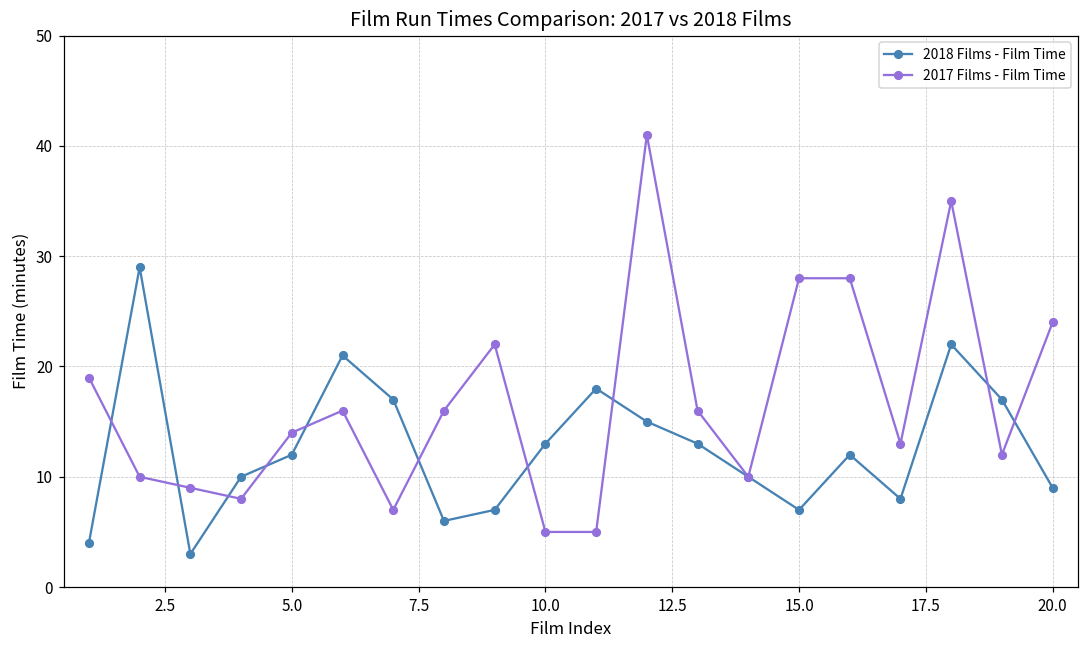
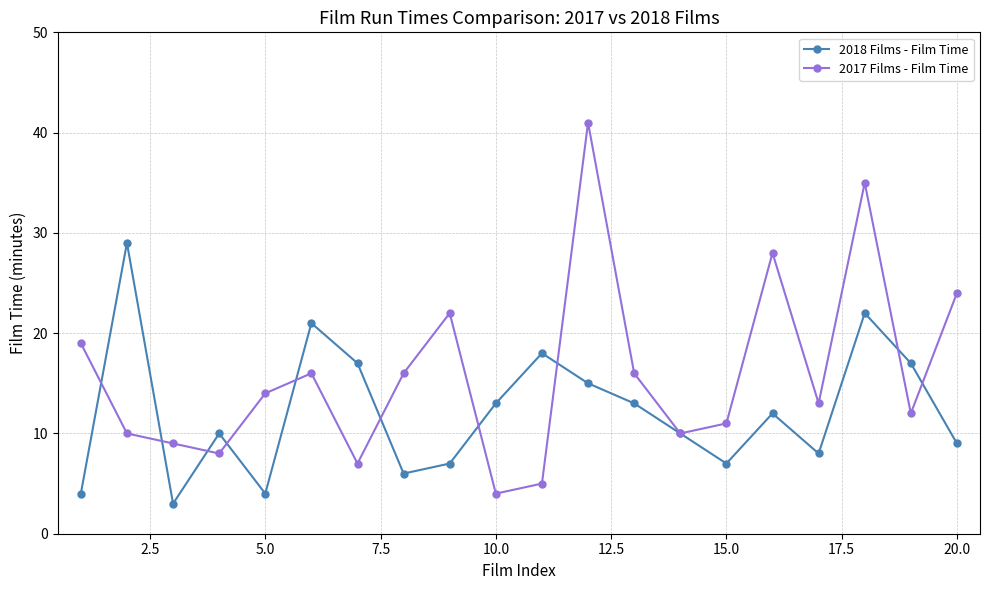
2018 Films - Film Time, 5.0: 12 -> 4
2017 Films - Film Time, 10.0: 5 -> 4
2017 Films - Film Time, 15.0: 28 -> 11
